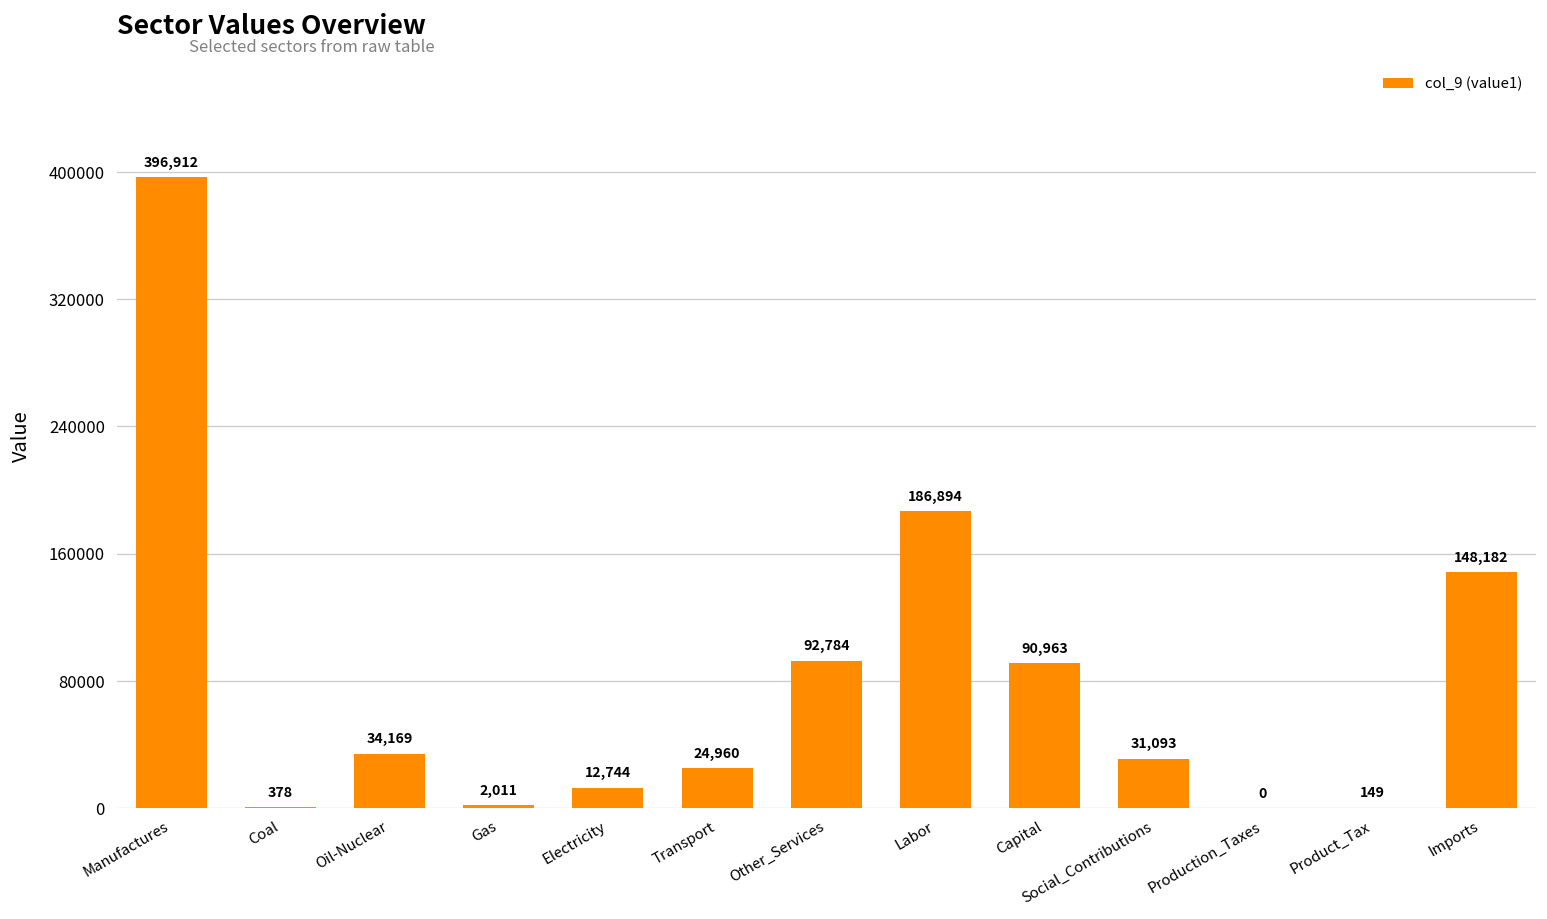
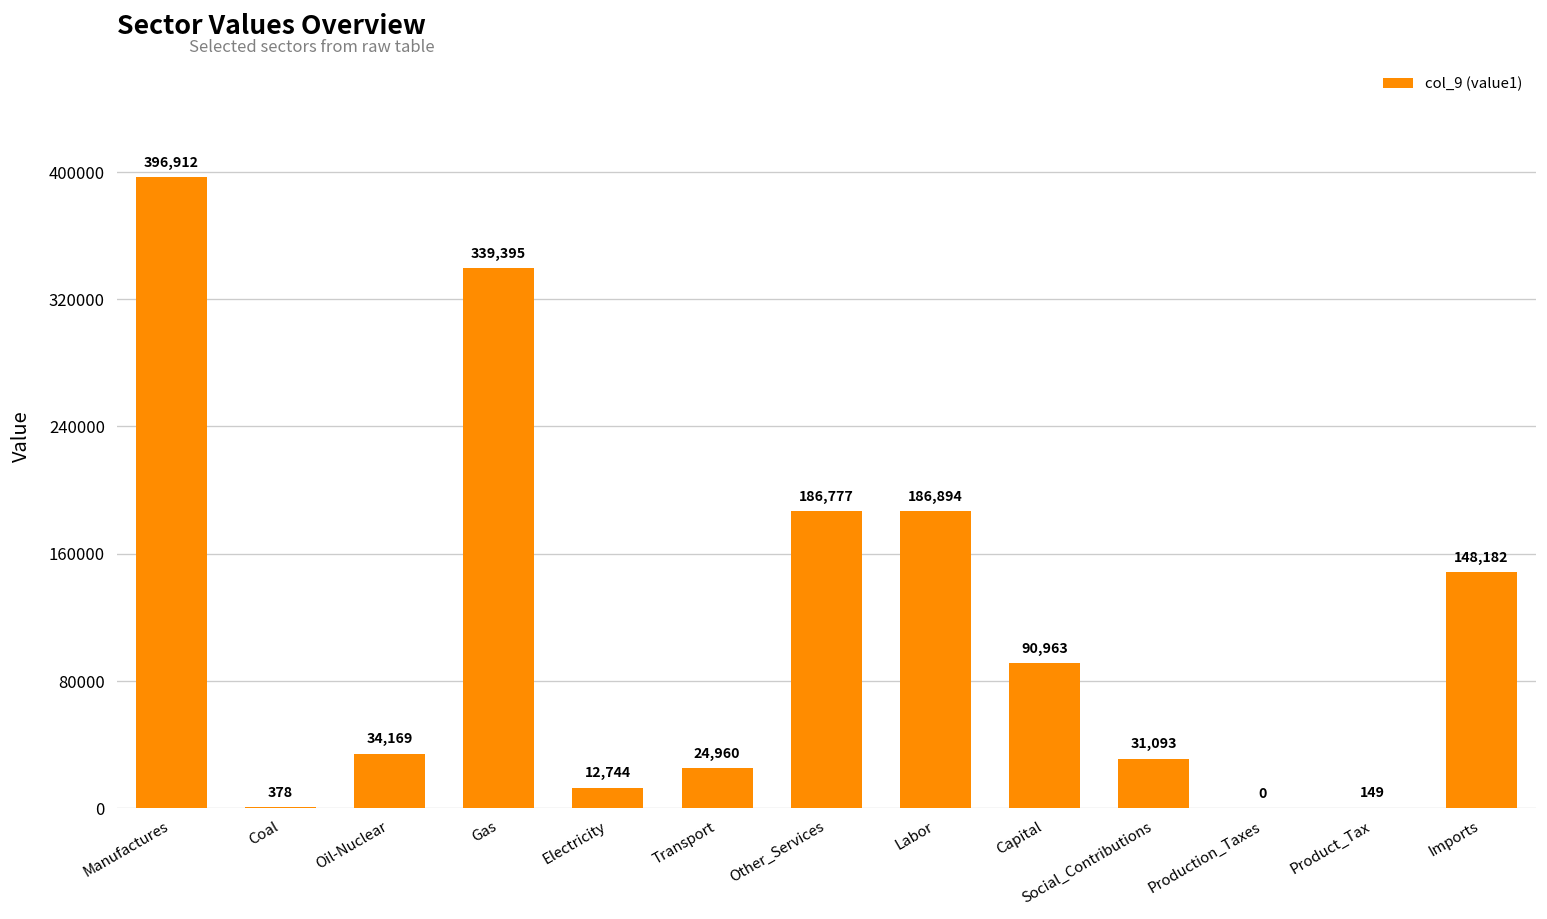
Gas: 2,011 -> 339,395
Other_Services: 92,784 -> 186,777
